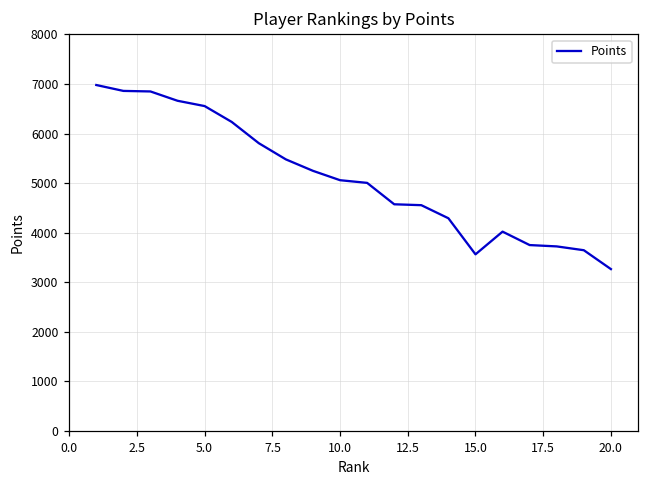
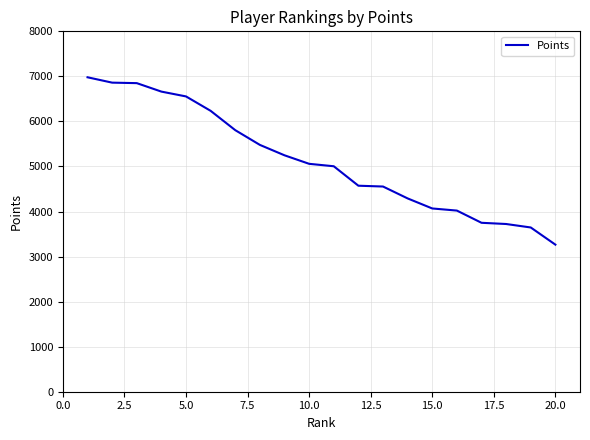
15.0: 3600 -> 4100
